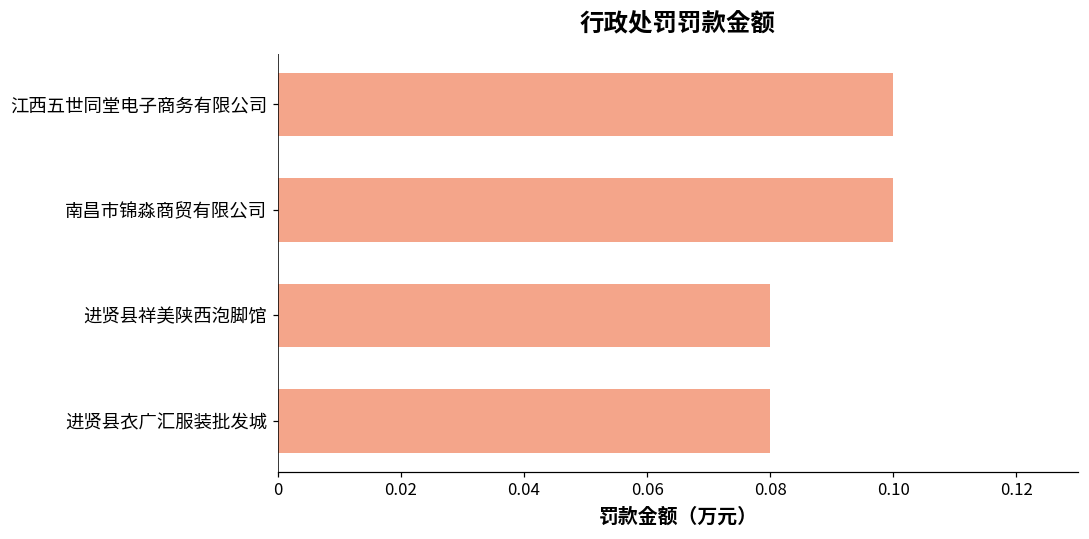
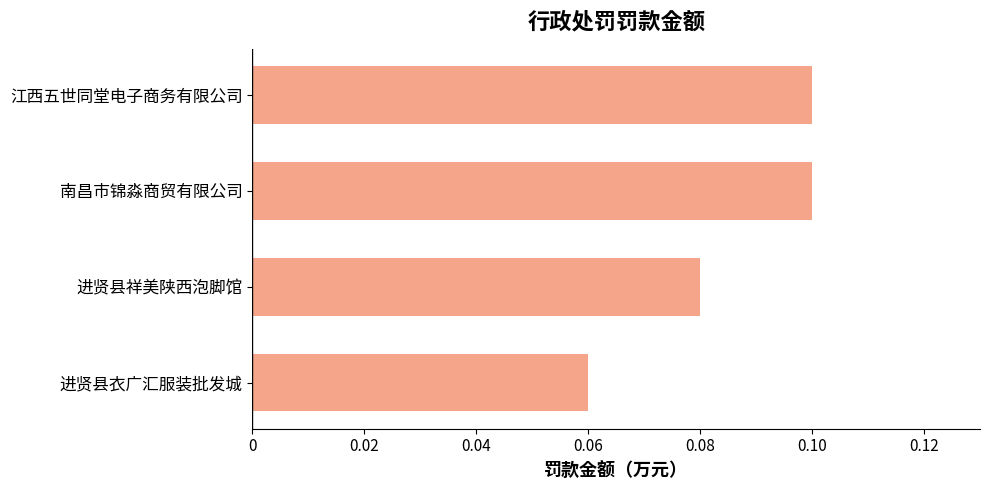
进贤县衣广汇服装批发城: 0.08 -> 0.06
